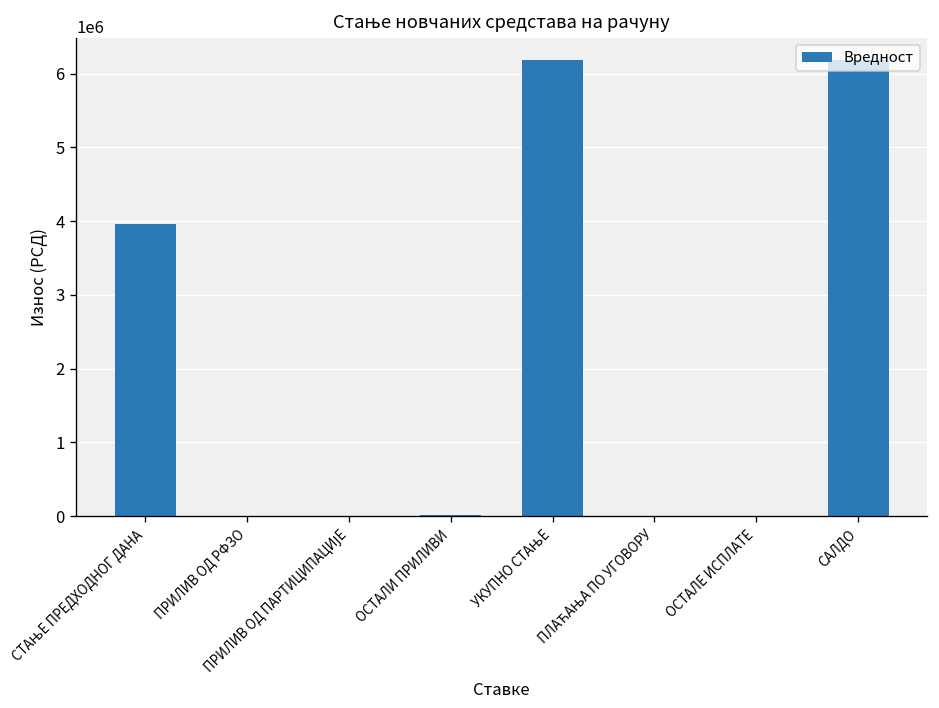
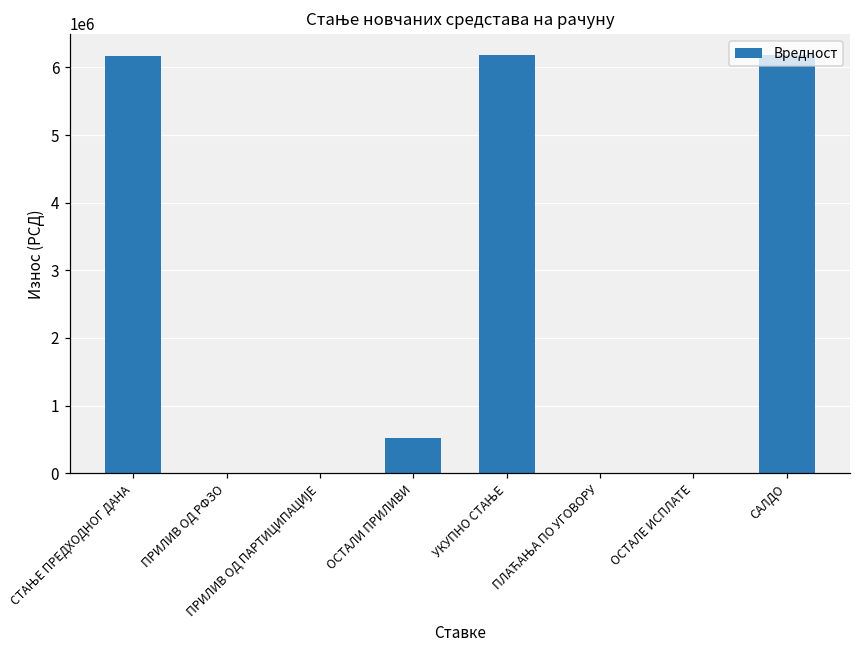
СТАЊЕ ПРЕДХОДНОГ ДАНА: 4000000 -> 6200000
ОСТАЛИ ПРИЛИВИ: 0 -> 500000
